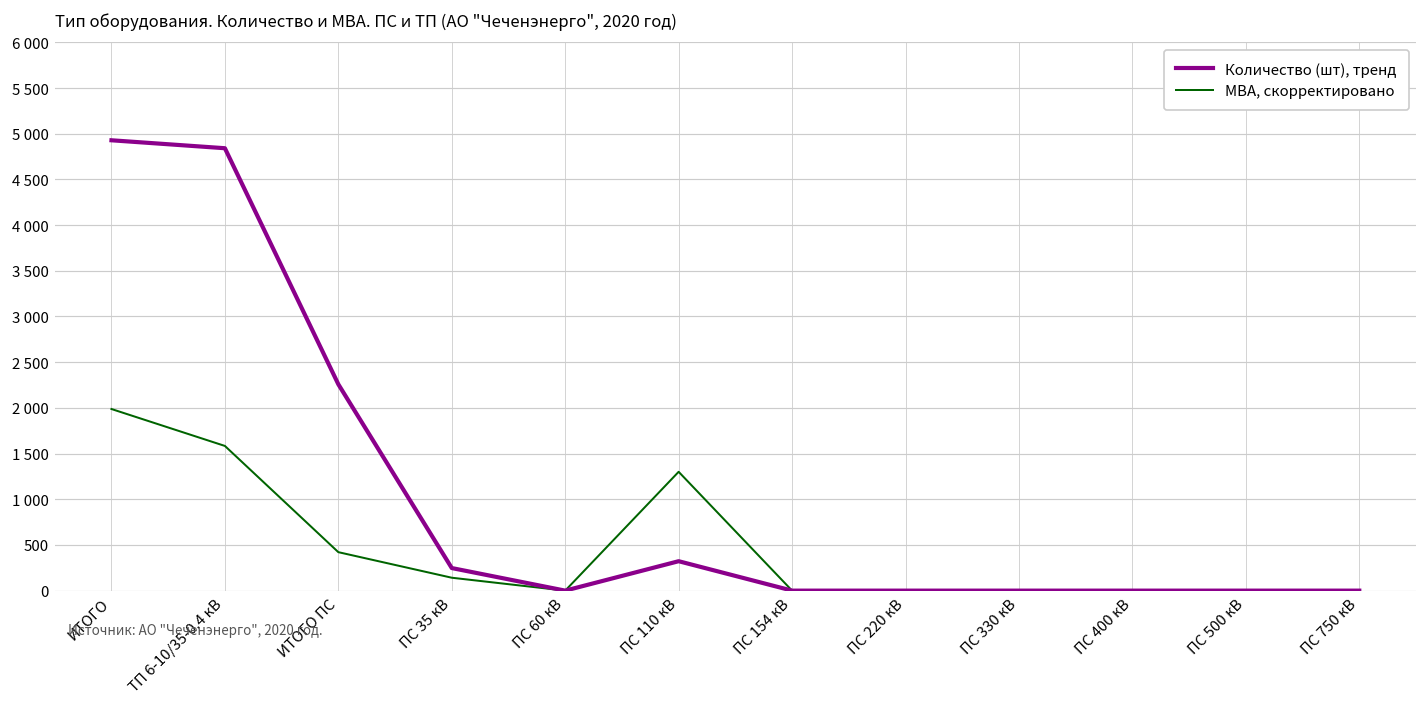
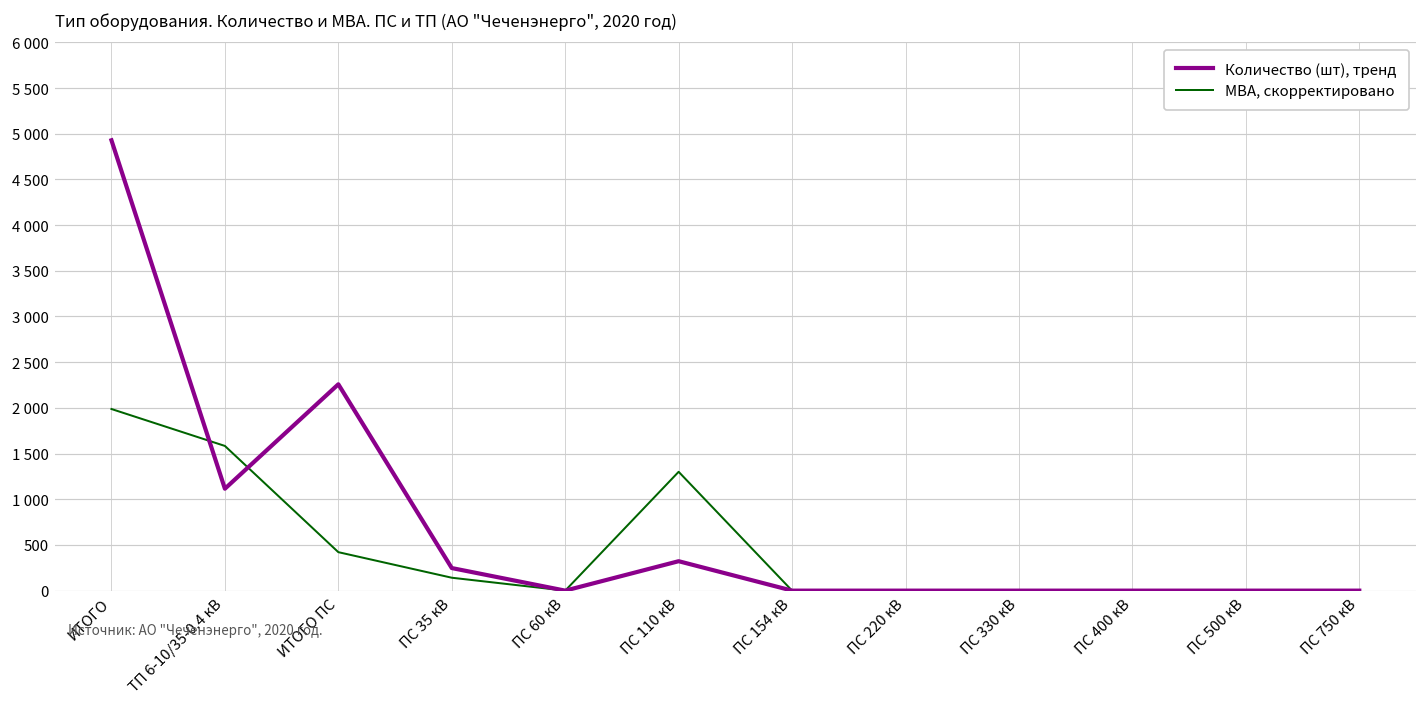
Количество (шт), тренд, ТП 6-10/35-0.4 кВ: 4800 -> 1100
